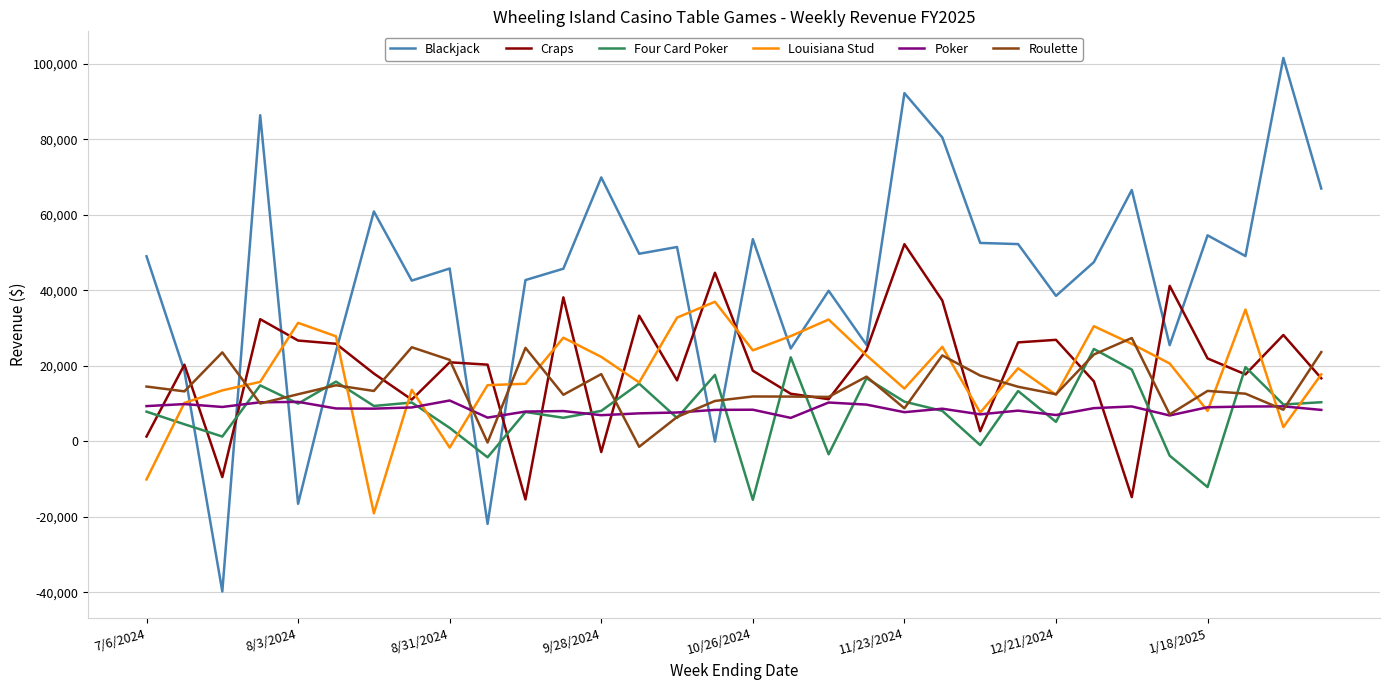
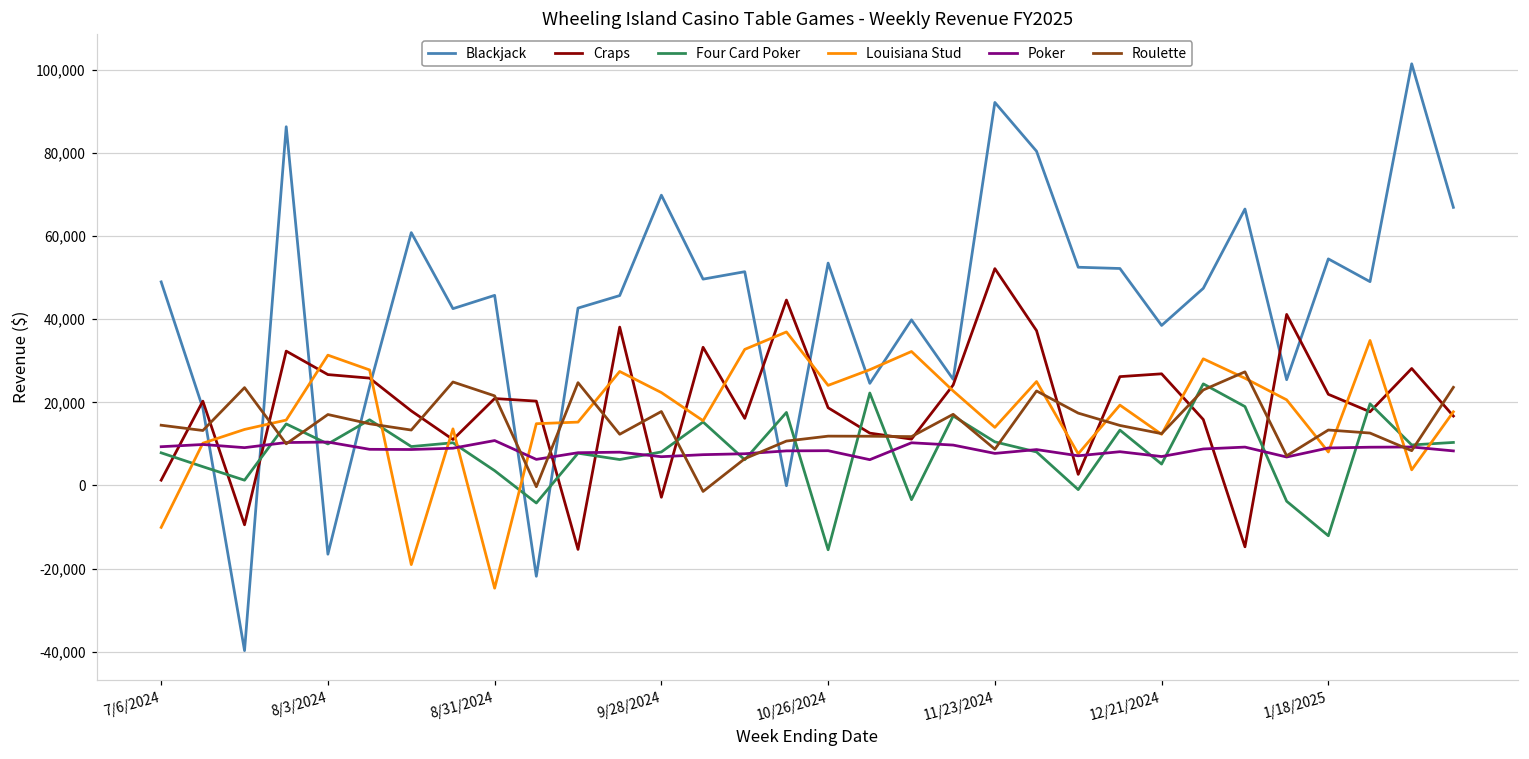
Roulette, 8/3/2024: 12,000 -> 17,000
Louisiana Stud, 8/31/2024: -2,000 -> -25,000
